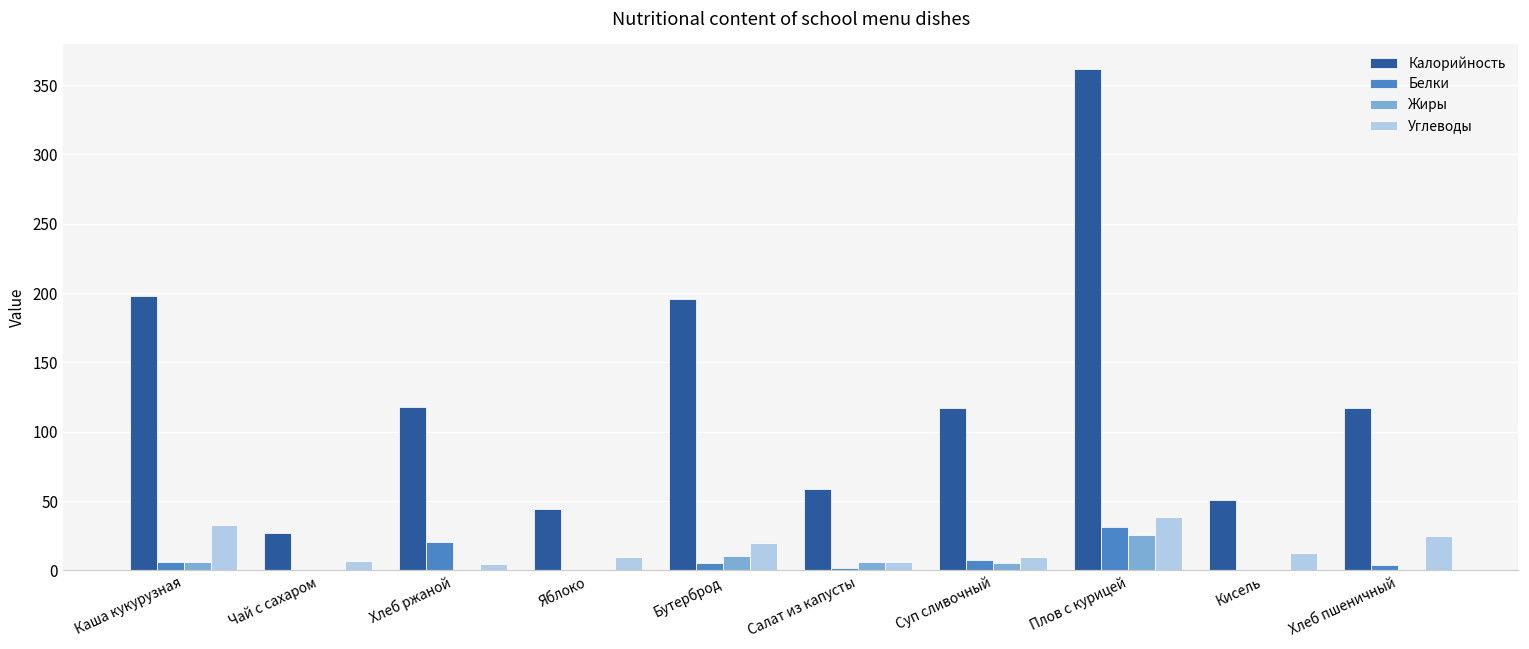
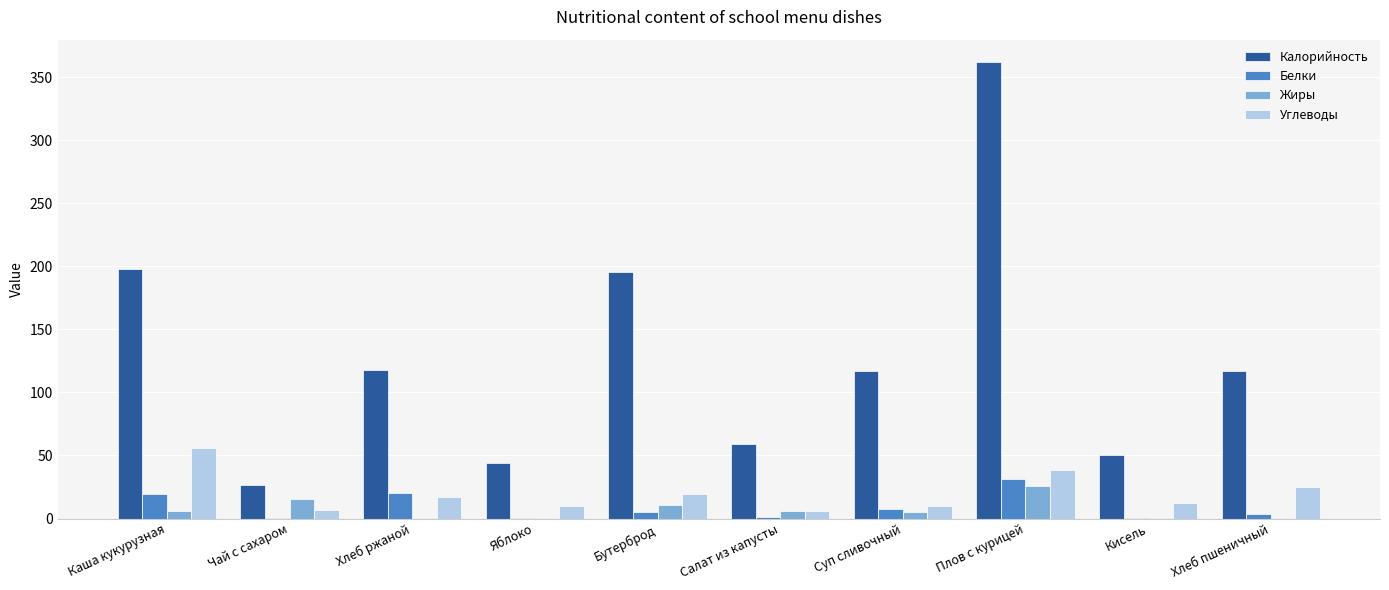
Белки, Каша кукурузная: 6 -> 20
Углеводы, Каша кукурузная: 33 -> 56
Жиры, Чай с сахаром: 0 -> 16
Углеводы, Хлеб ржаной: 4 -> 17
